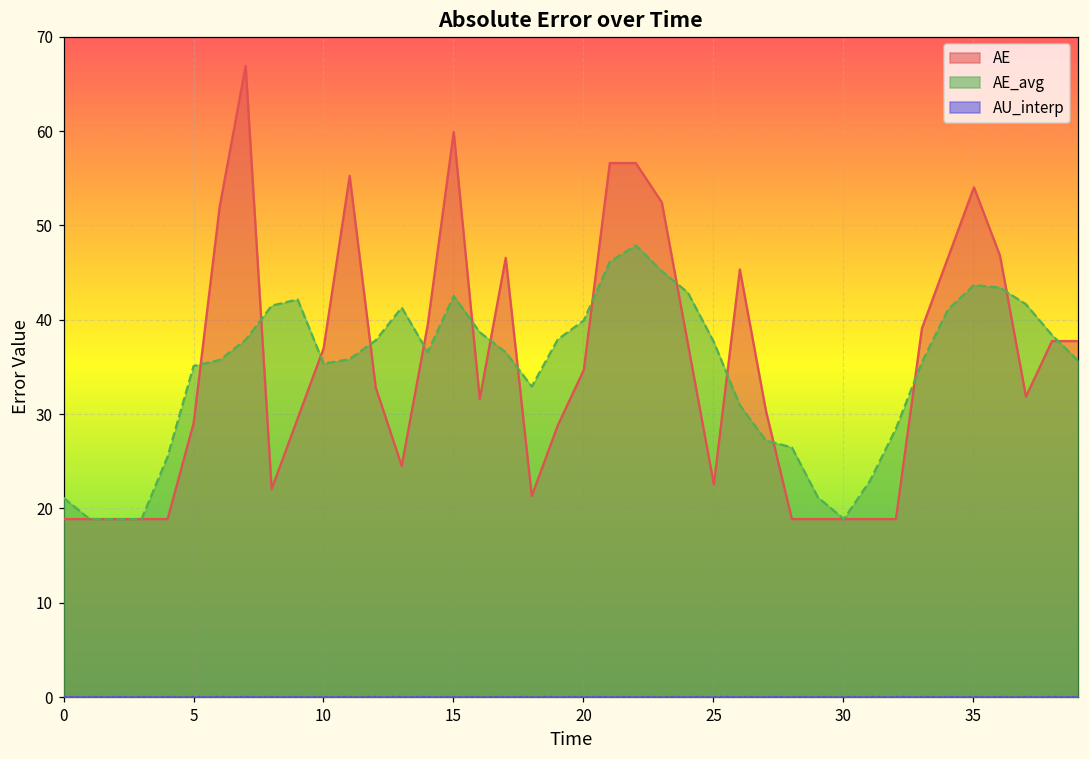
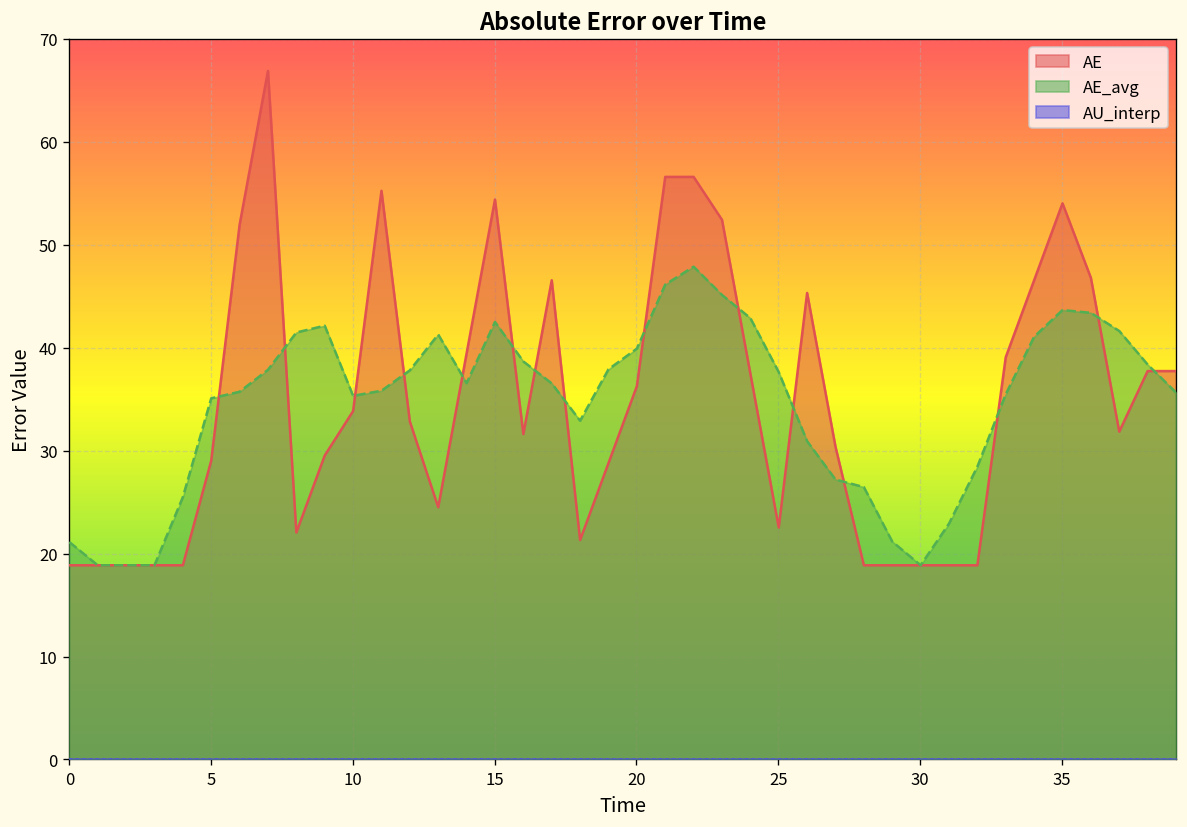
AE, 10: 37 -> 34
AE, 15: 60 -> 54
AE, 20: 35 -> 36
